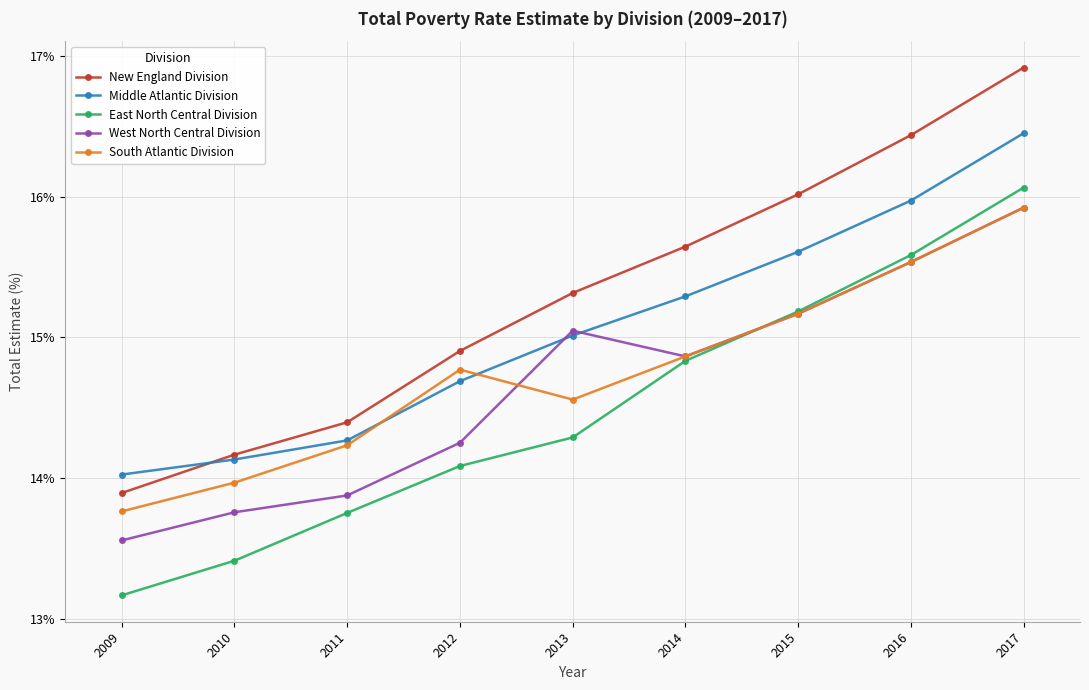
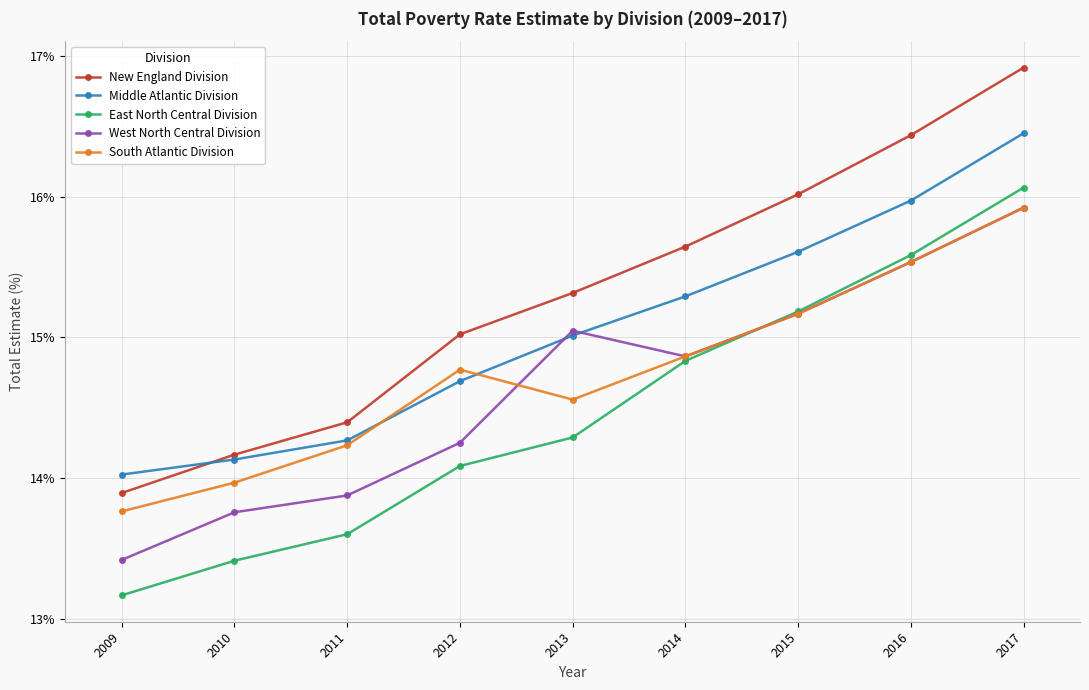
West North Central Division, 2009: 13.56% -> 13.42%
East North Central Division, 2011: 13.75% -> 13.60%
New England Division, 2012: 14.90% -> 15.02%
